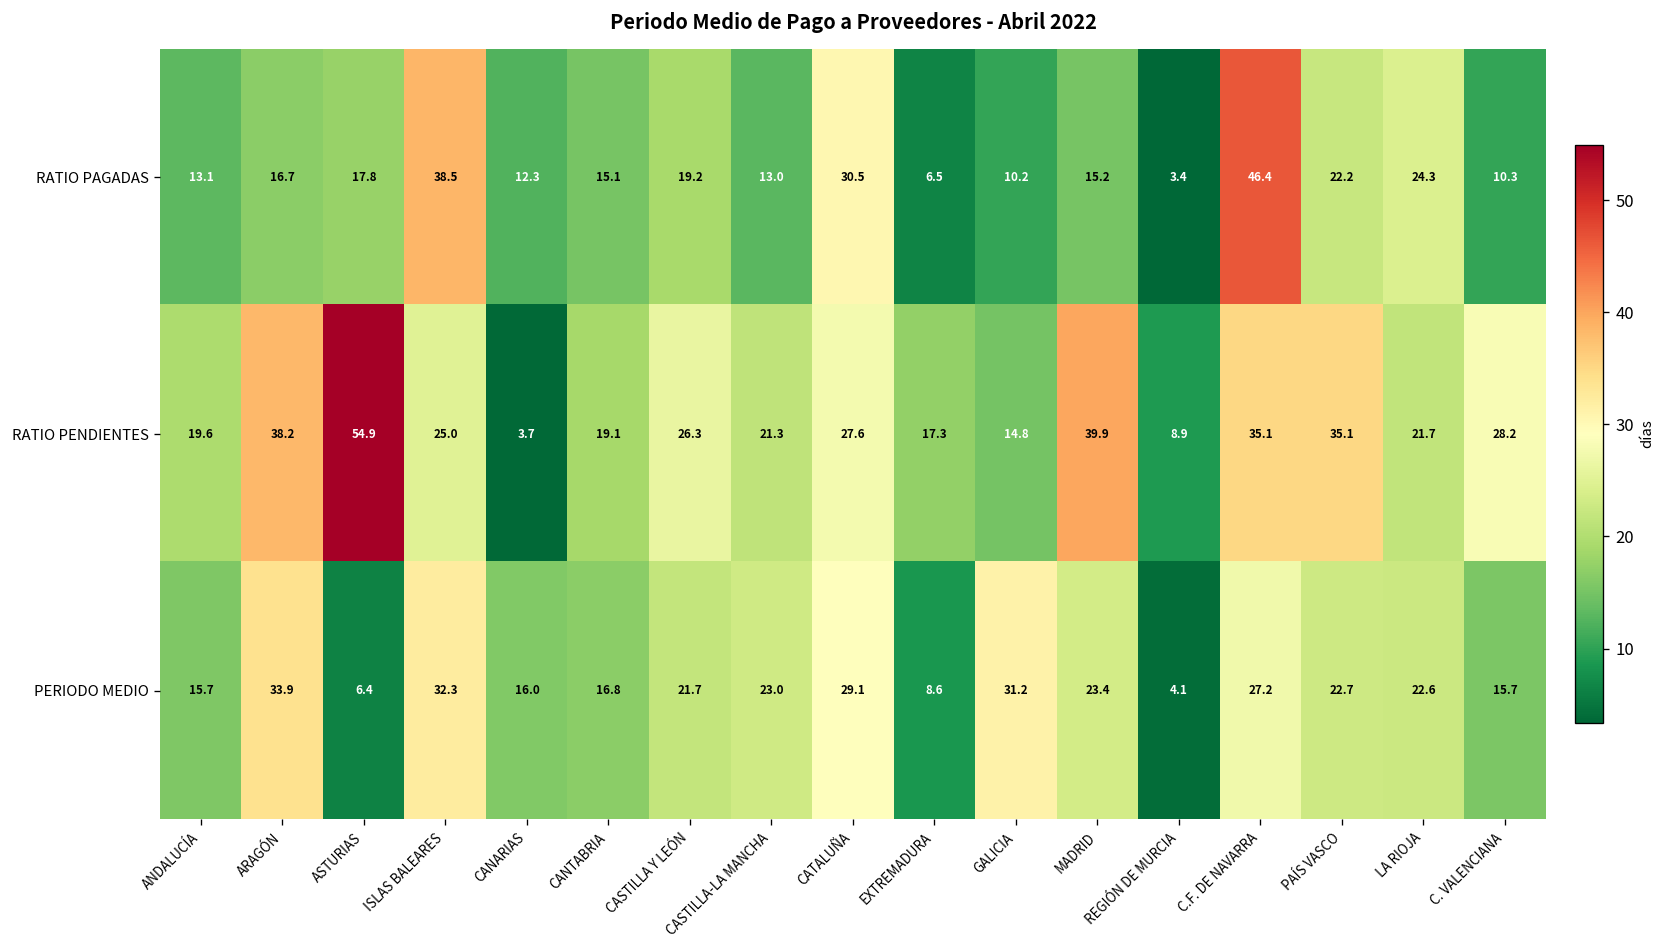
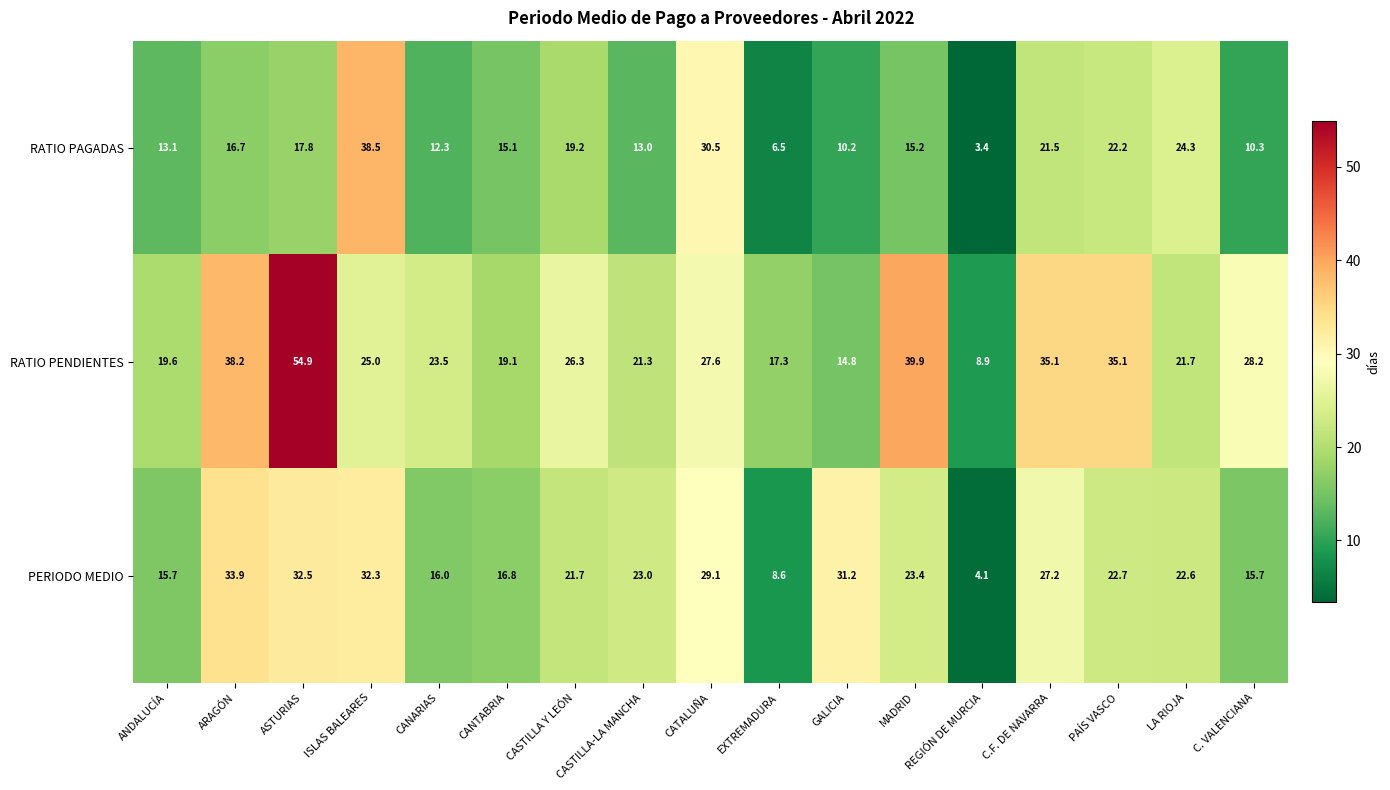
RATIO PAGADAS, C.F. DE NAVARRA: 46.4 -> 21.5
RATIO PENDIENTES, CANARIAS: 3.7 -> 23.5
PERIODO MEDIO, ASTURIAS: 6.4 -> 32.5
